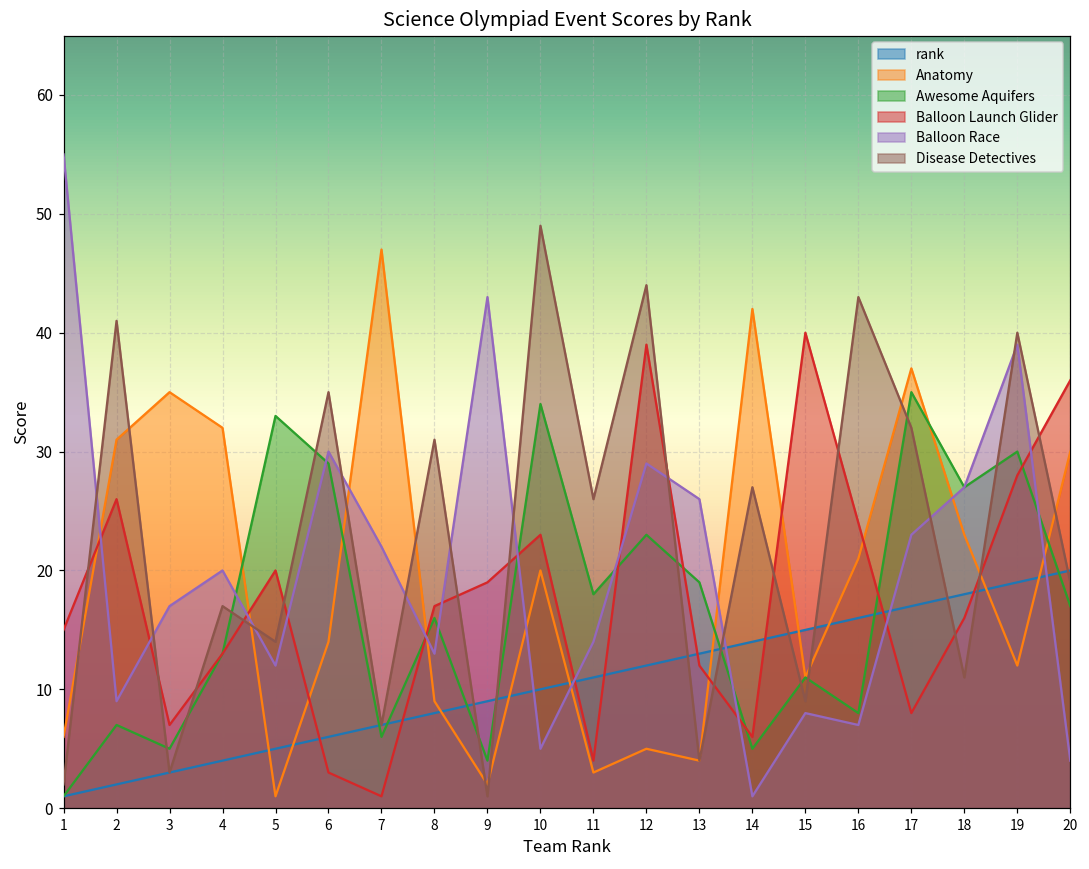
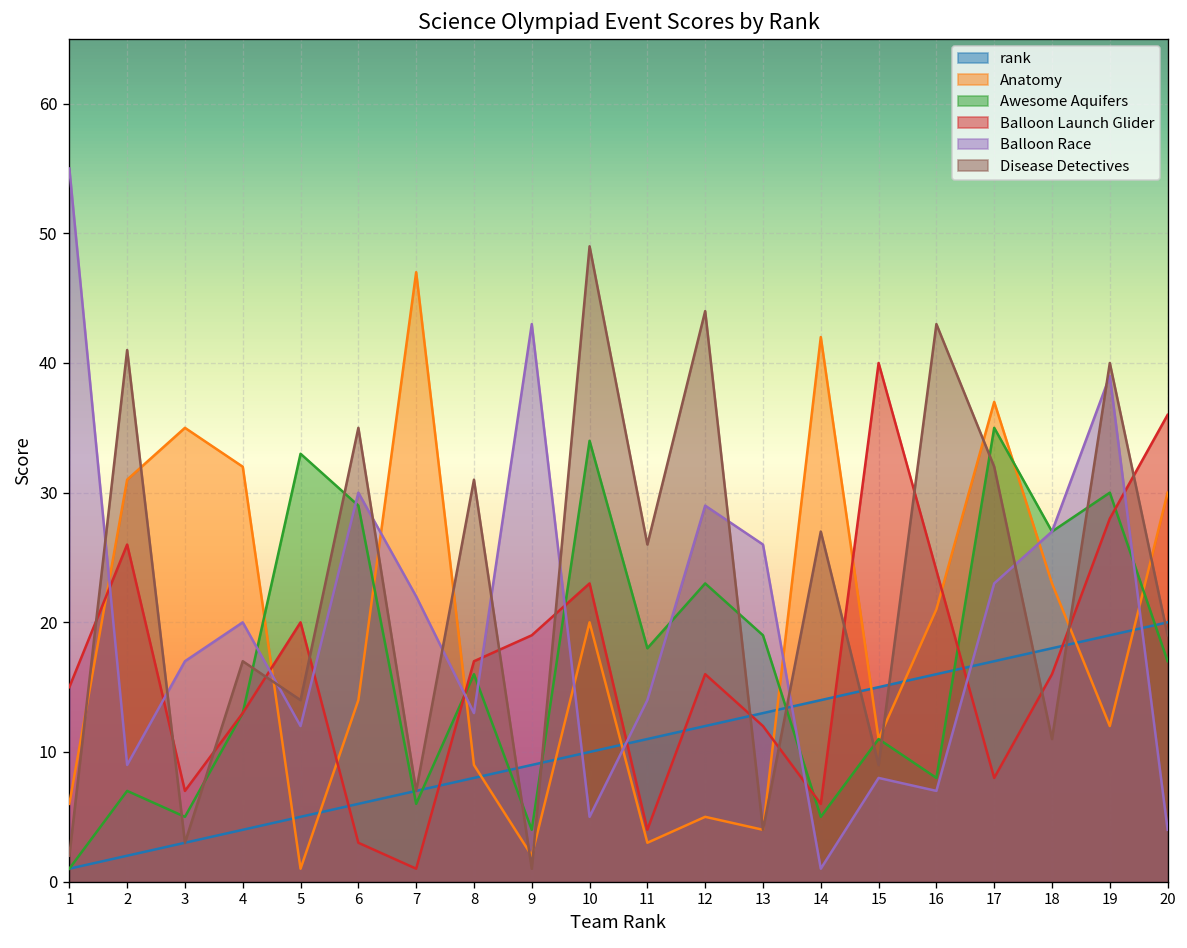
Balloon Launch Glider, 12: 39 -> 16
